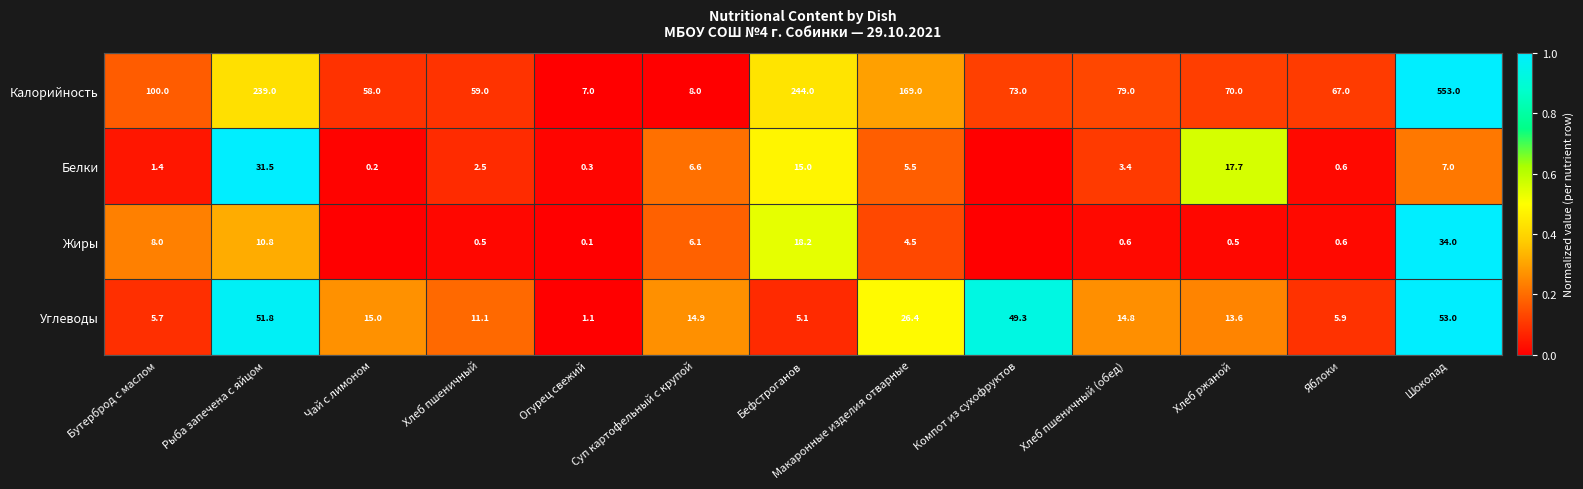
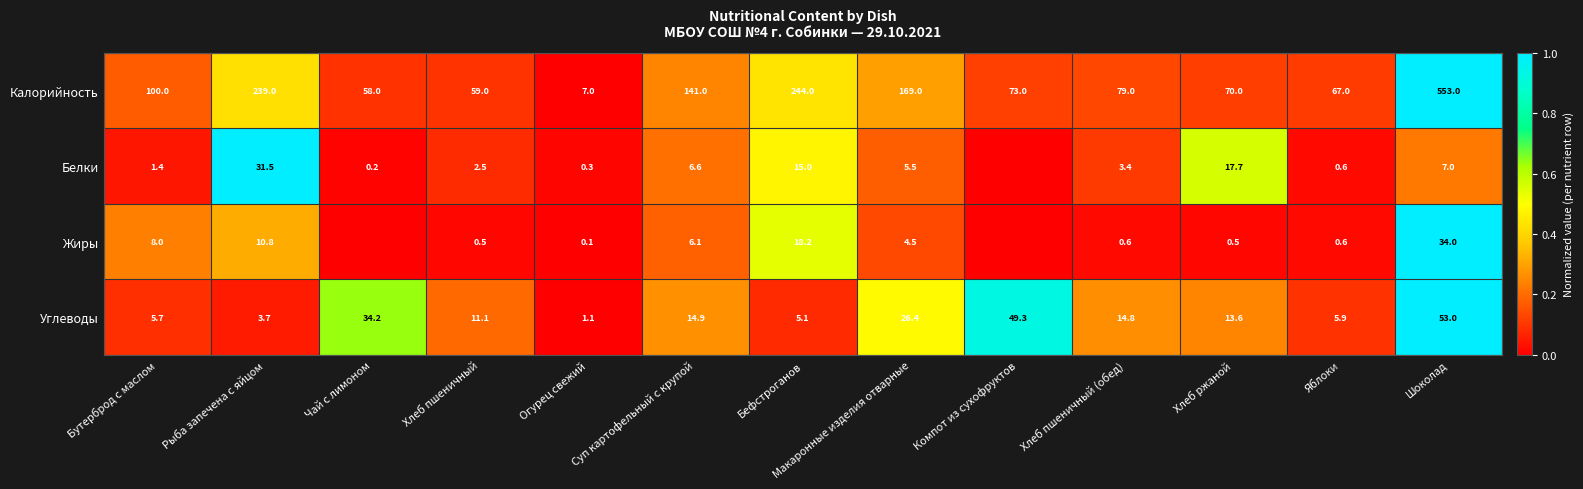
Калорийность, Суп картофельный с крупой: 8.0 -> 141.0
Углеводы, Рыба запечена с яйцом: 51.8 -> 3.7
Углеводы, Чай с лимоном: 15.0 -> 34.2
